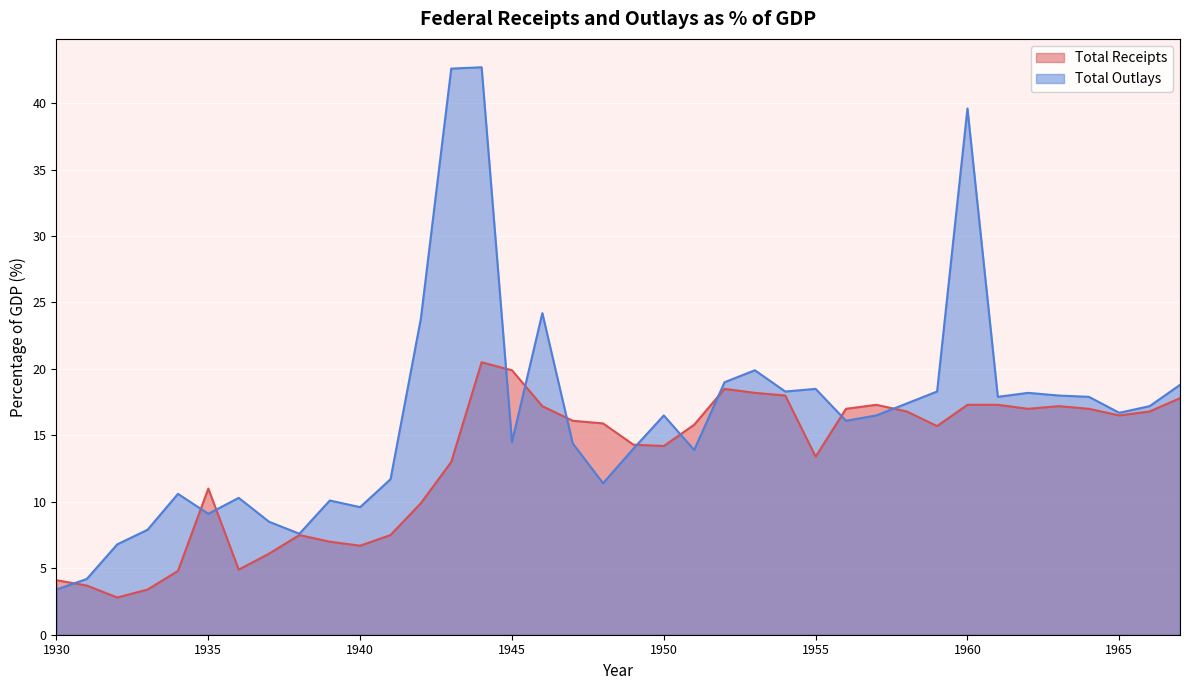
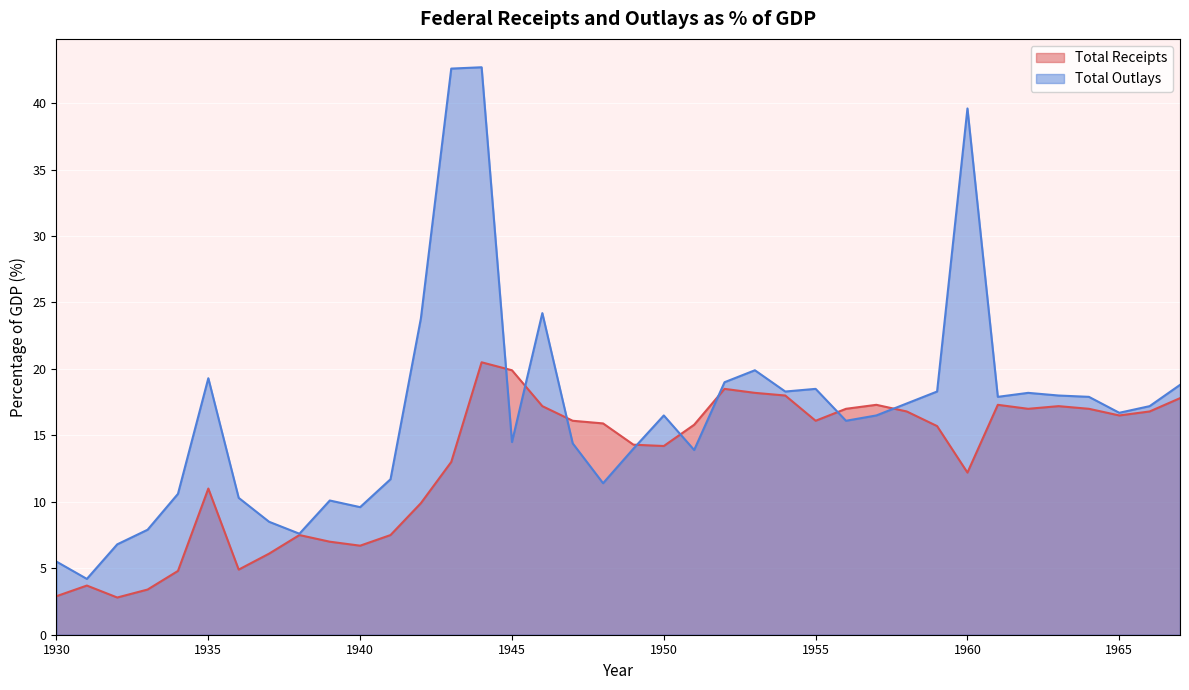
Total Receipts, 1930: 4.1 -> 2.9
Total Outlays, 1930: 3.4 -> 5.5
Total Outlays, 1935: 9.1 -> 19.3
Total Receipts, 1955: 13.4 -> 16.1
Total Receipts, 1960: 17.3 -> 12.2
